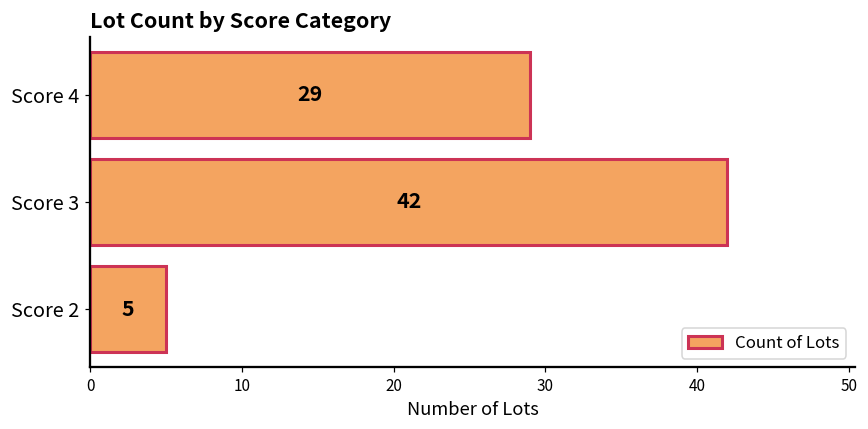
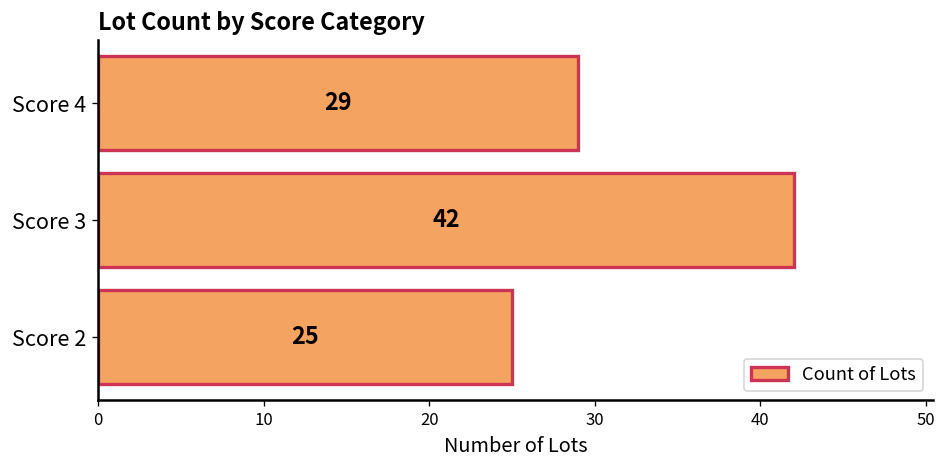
Score 2: 5 -> 25
